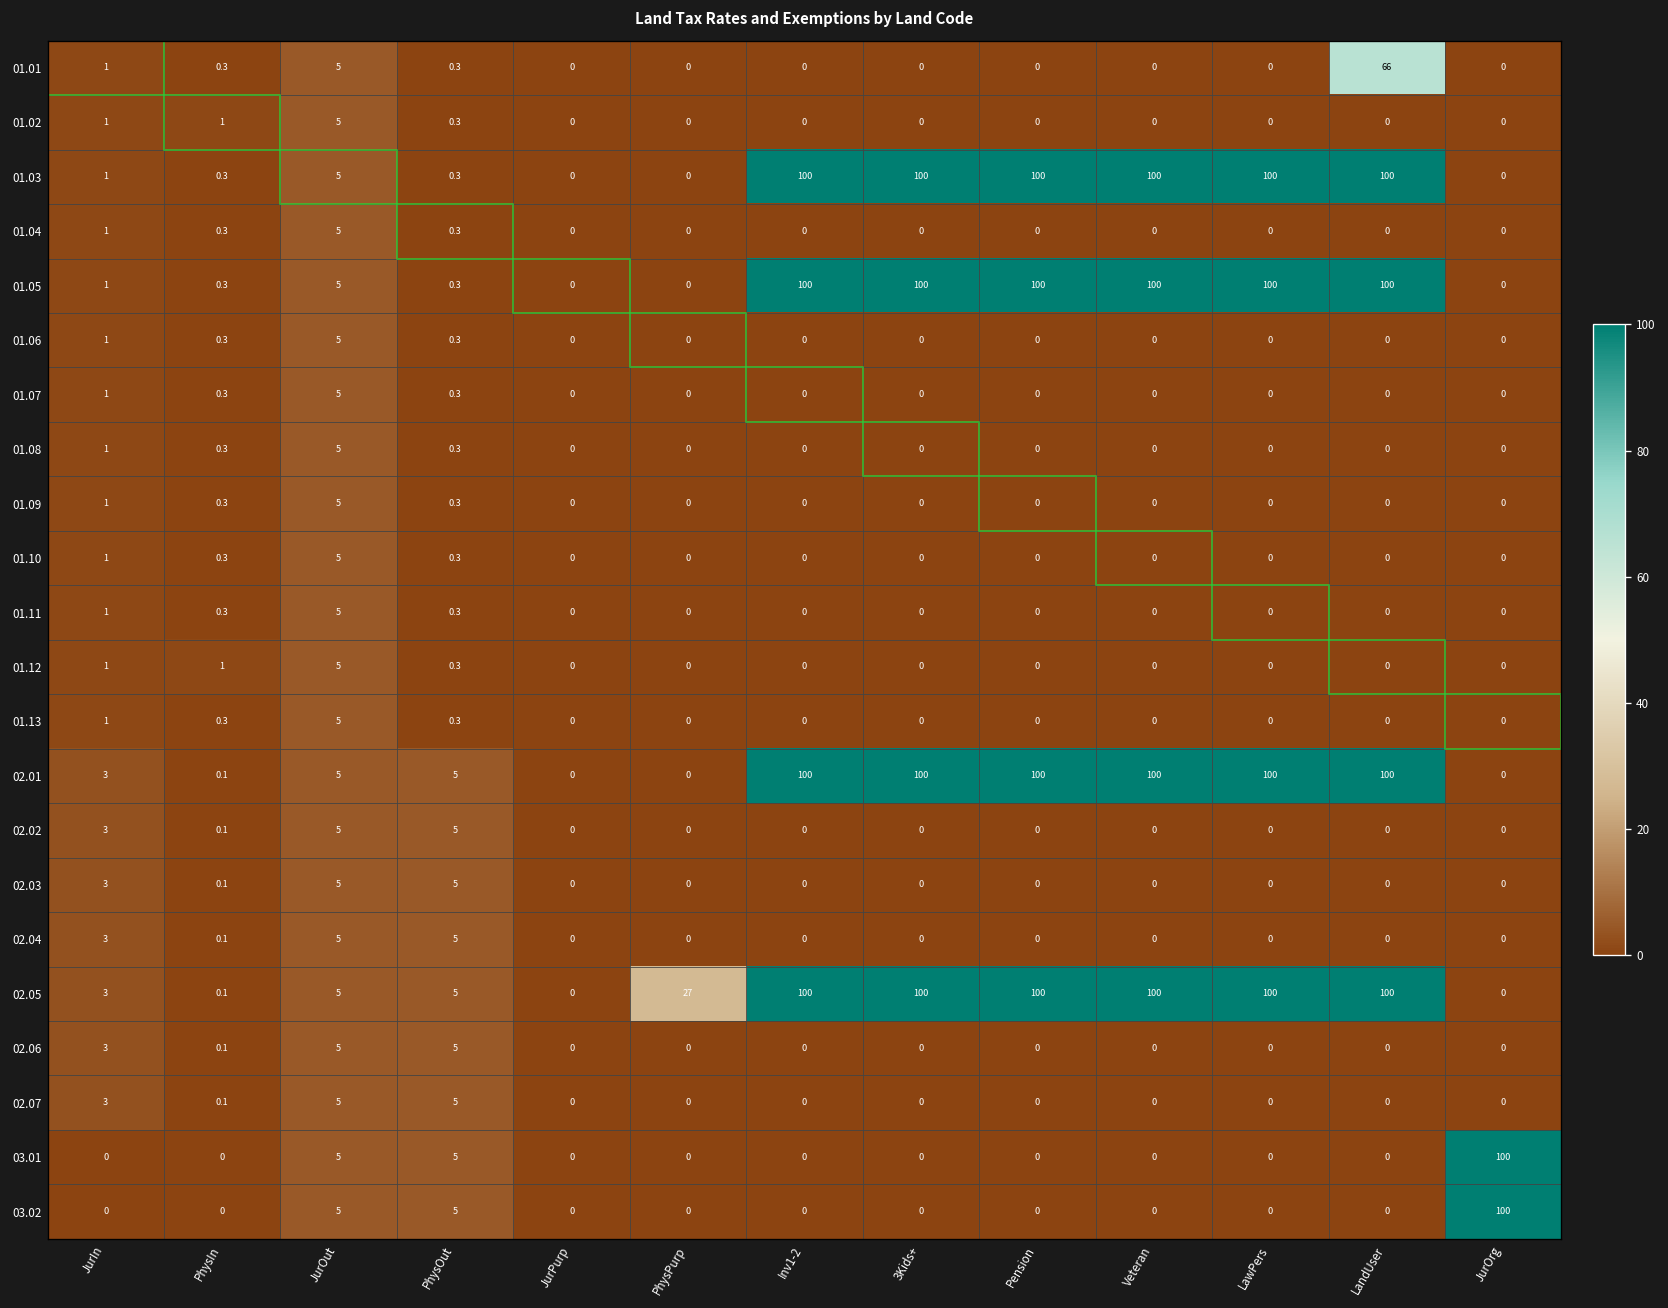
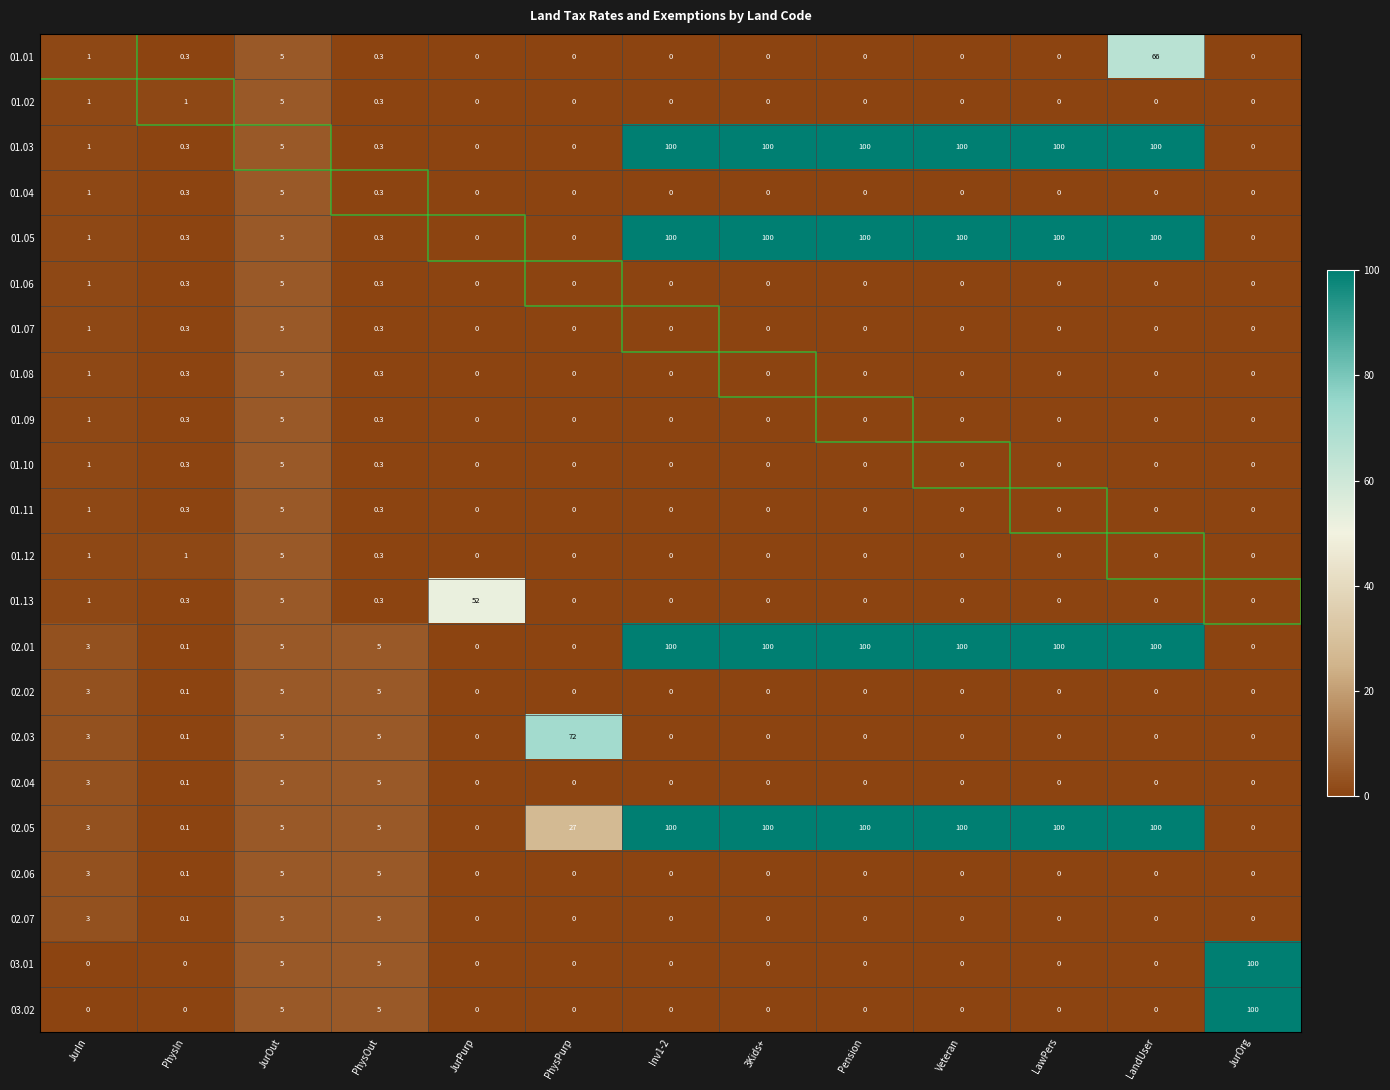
01.13, JurPurp: 0 -> 52
02.03, PhysPurp: 0 -> 72
